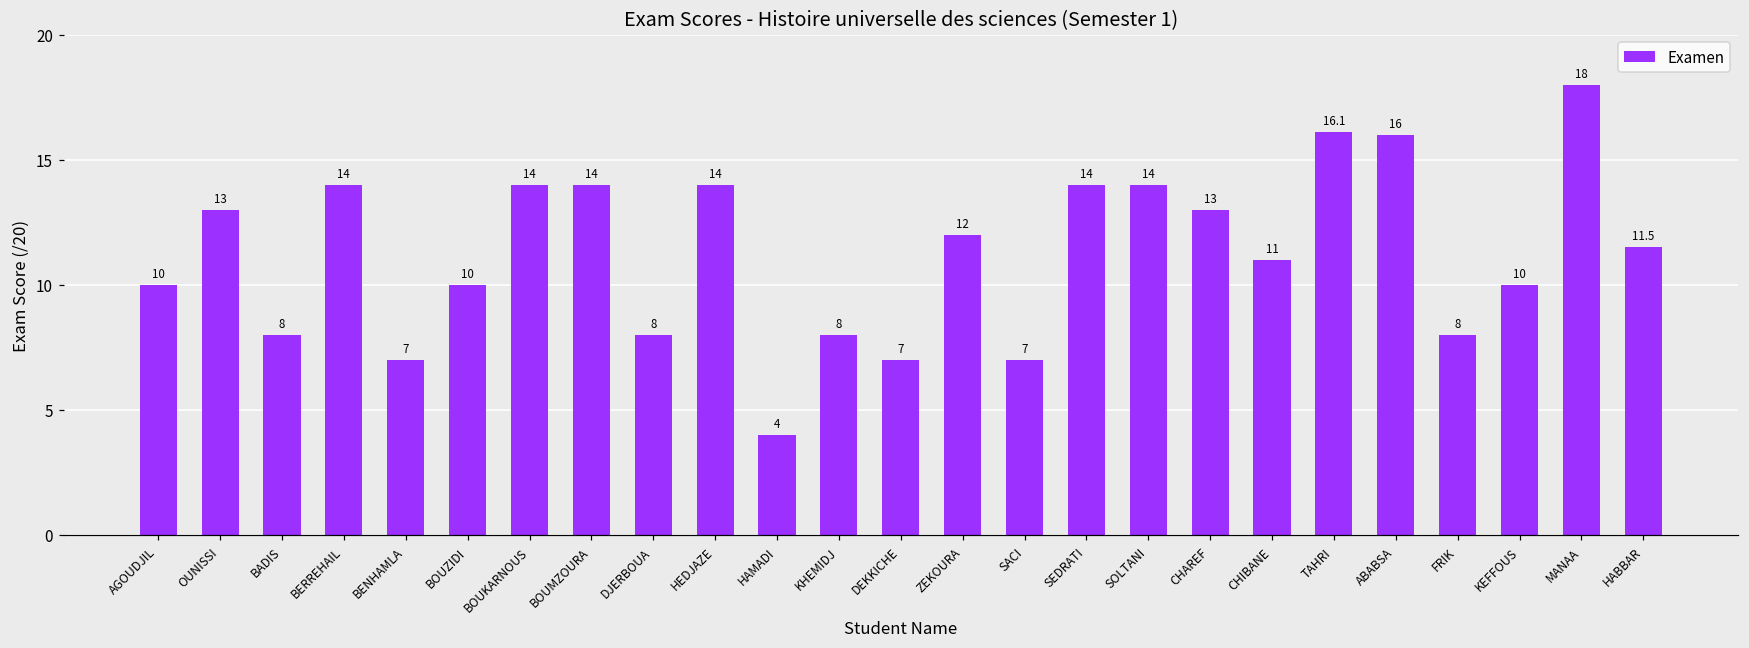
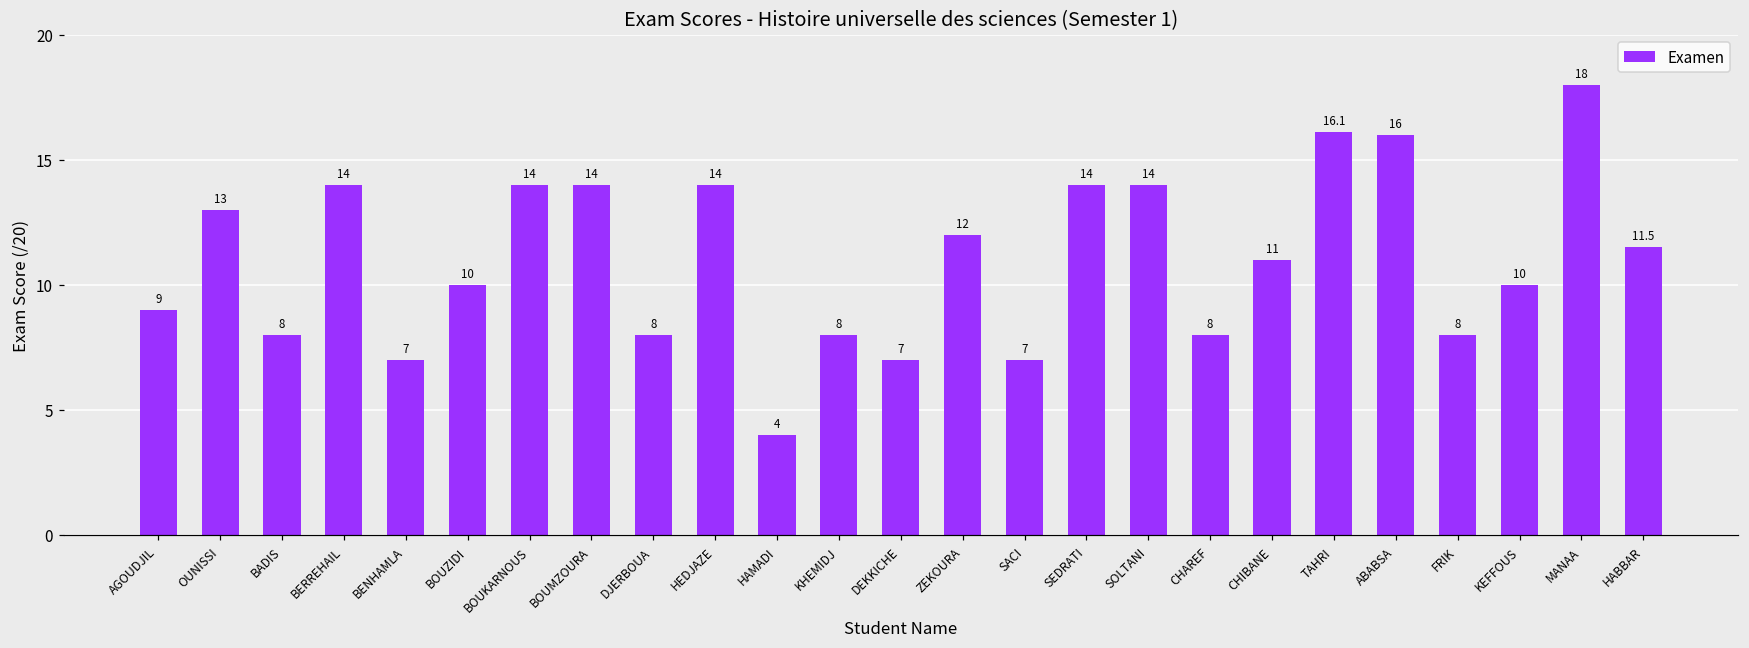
AGOUDJIL: 10 -> 9
CHAREF: 13 -> 8
